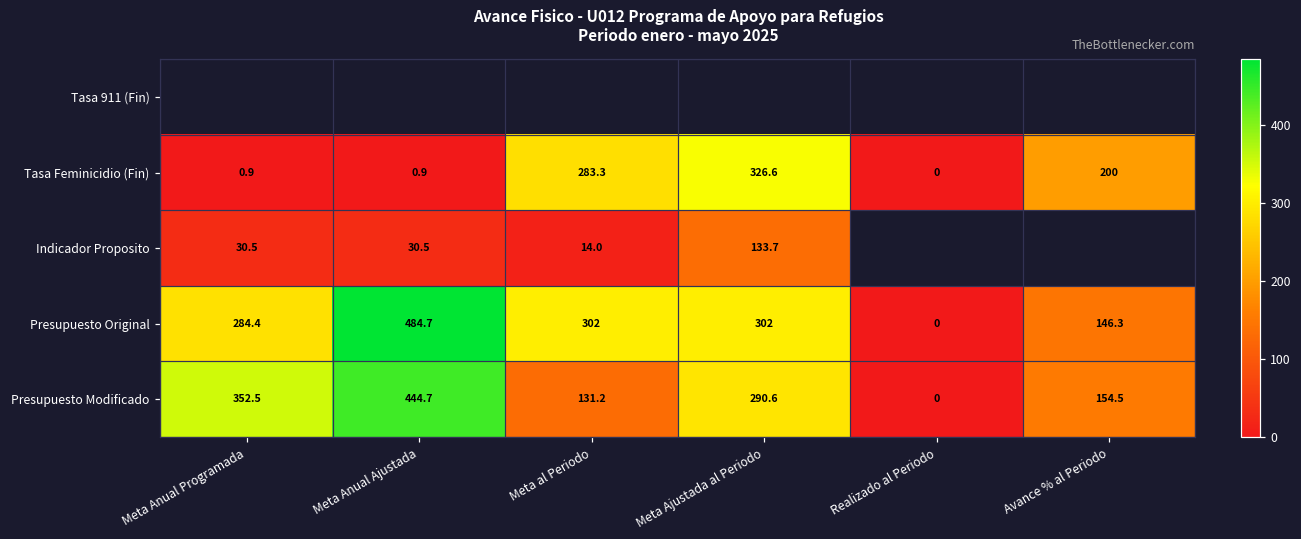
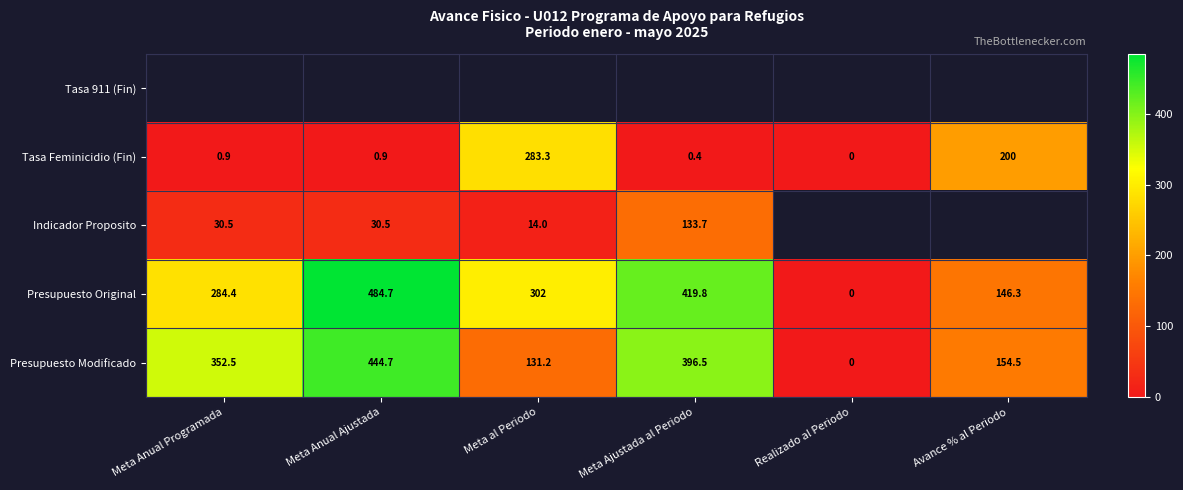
Tasa Feminicidio (Fin), Meta Ajustada al Periodo: 326.6 -> 0.4
Presupuesto Original, Meta Ajustada al Periodo: 302 -> 419.8
Presupuesto Modificado, Meta Ajustada al Periodo: 290.6 -> 396.5
